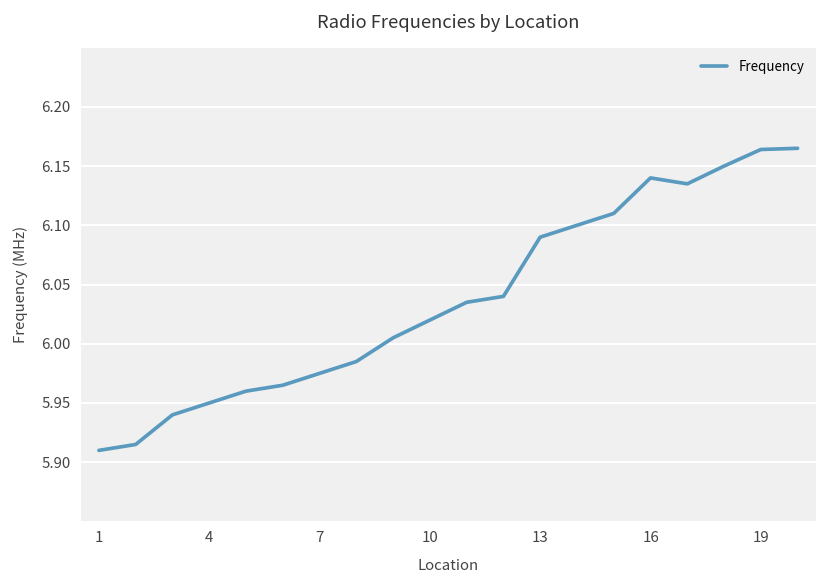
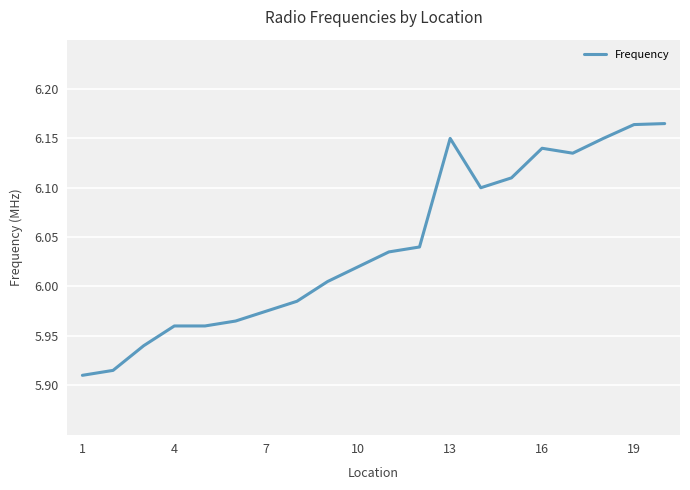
4: 5.95 -> 5.96
13: 6.09 -> 6.15
